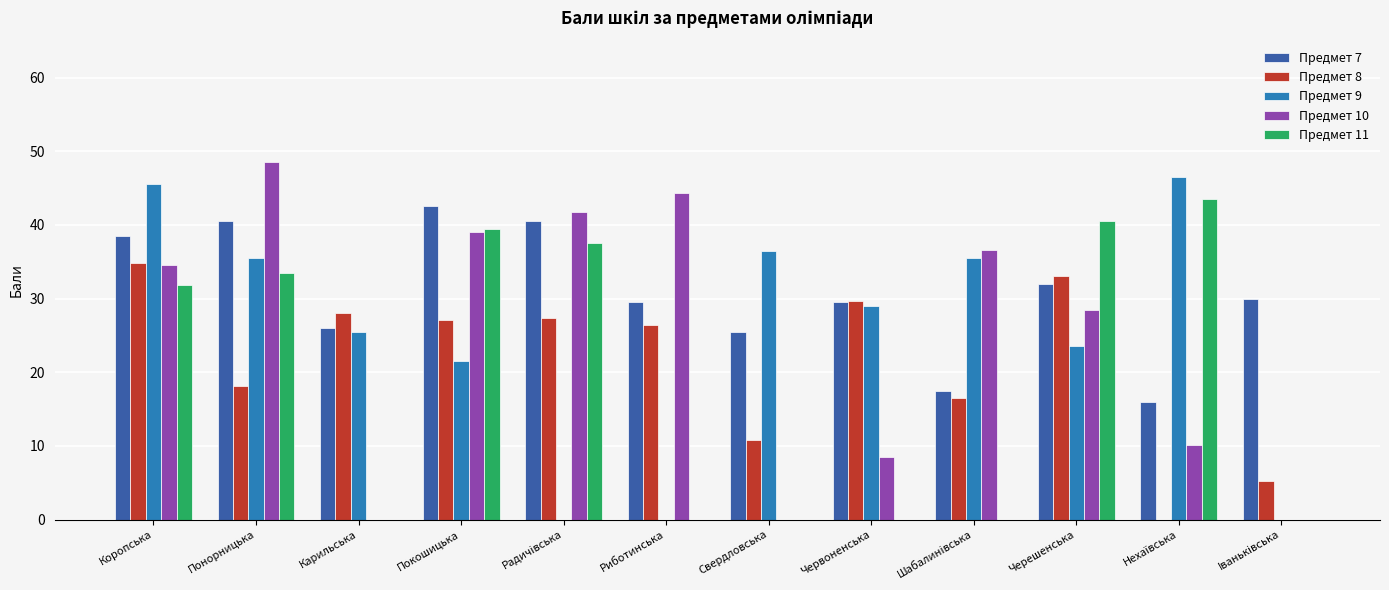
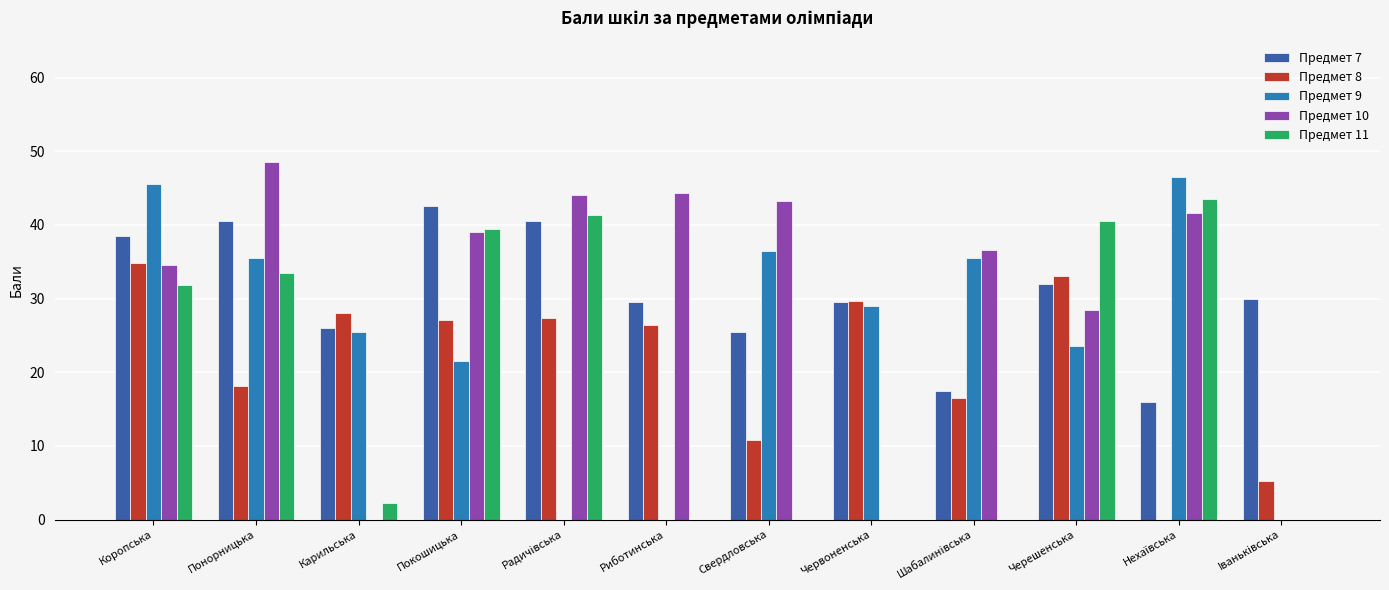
Предмет 11, Карильська: 0 -> 2
Предмет 10, Радичівська: 42 -> 44
Предмет 11, Радичівська: 38 -> 41
Предмет 10, Свердловська: 0 -> 43
Предмет 10, Червоненська: 9 -> 0
Предмет 10, Нехаївська: 10 -> 42
